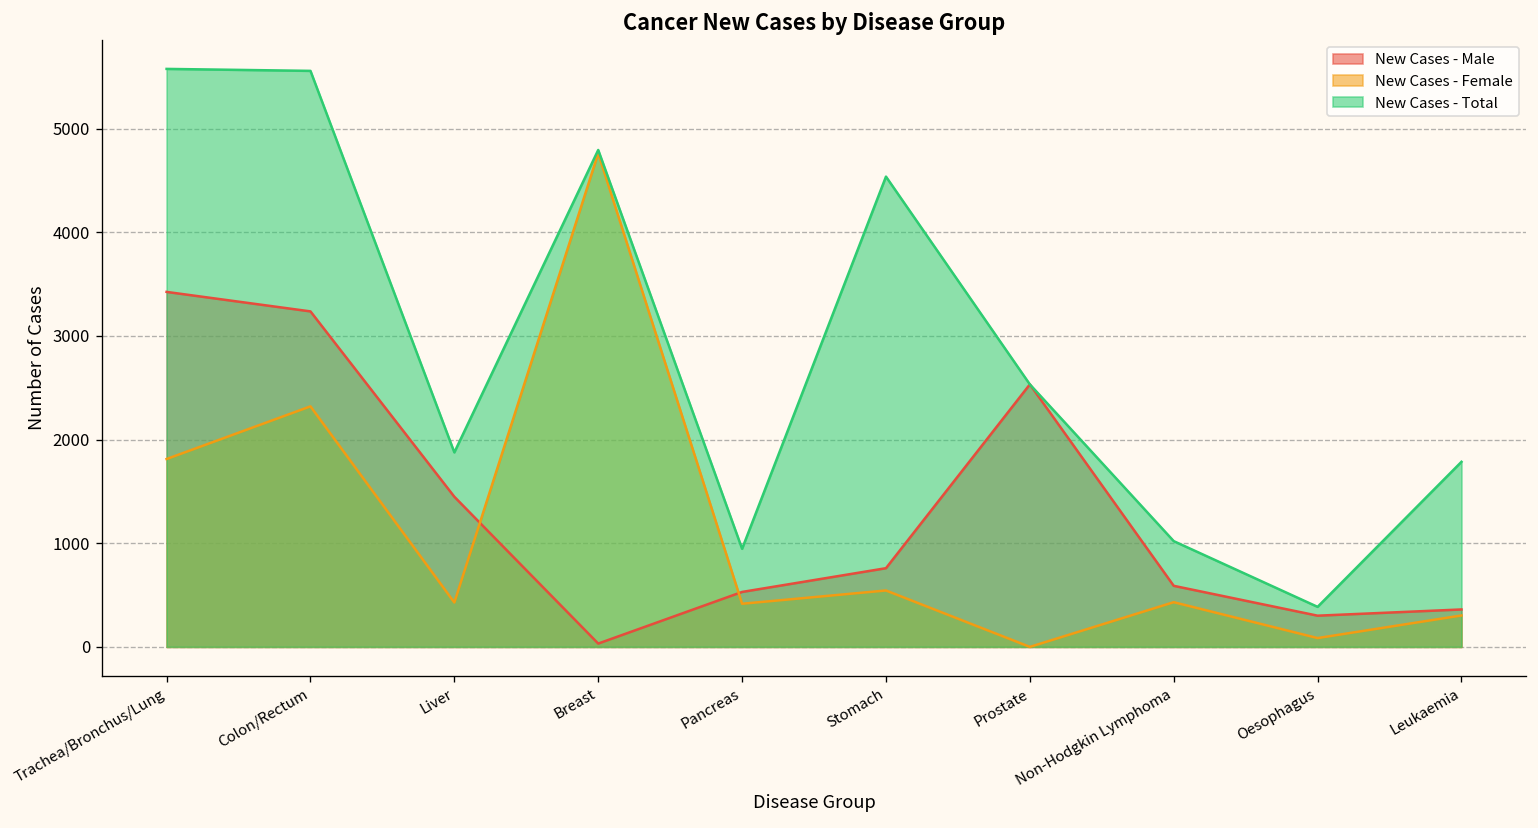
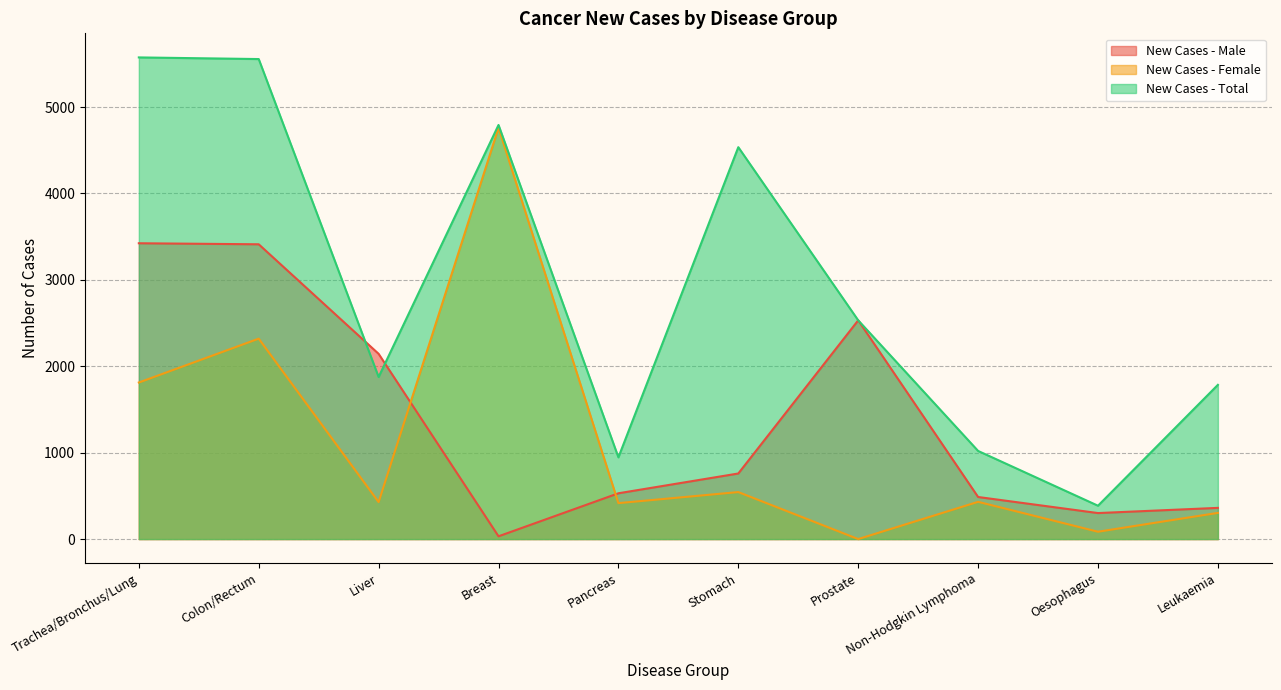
New Cases - Male, Colon/Rectum: 3200 -> 3400
New Cases - Male, Liver: 1400 -> 2100
New Cases - Male, Non-Hodgkin Lymphoma: 600 -> 500
